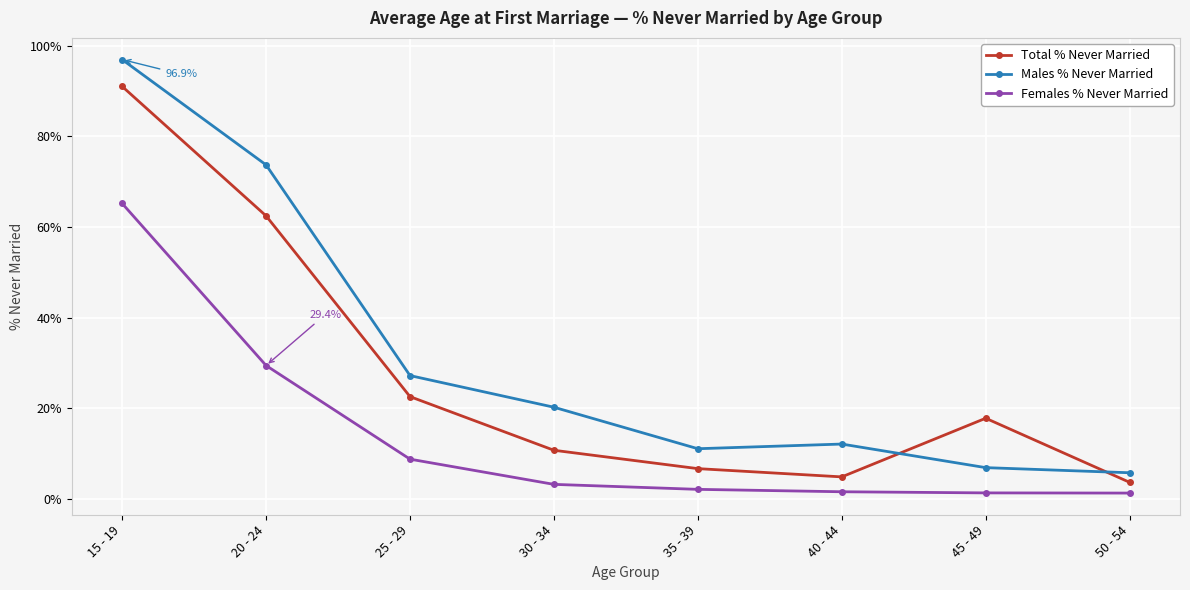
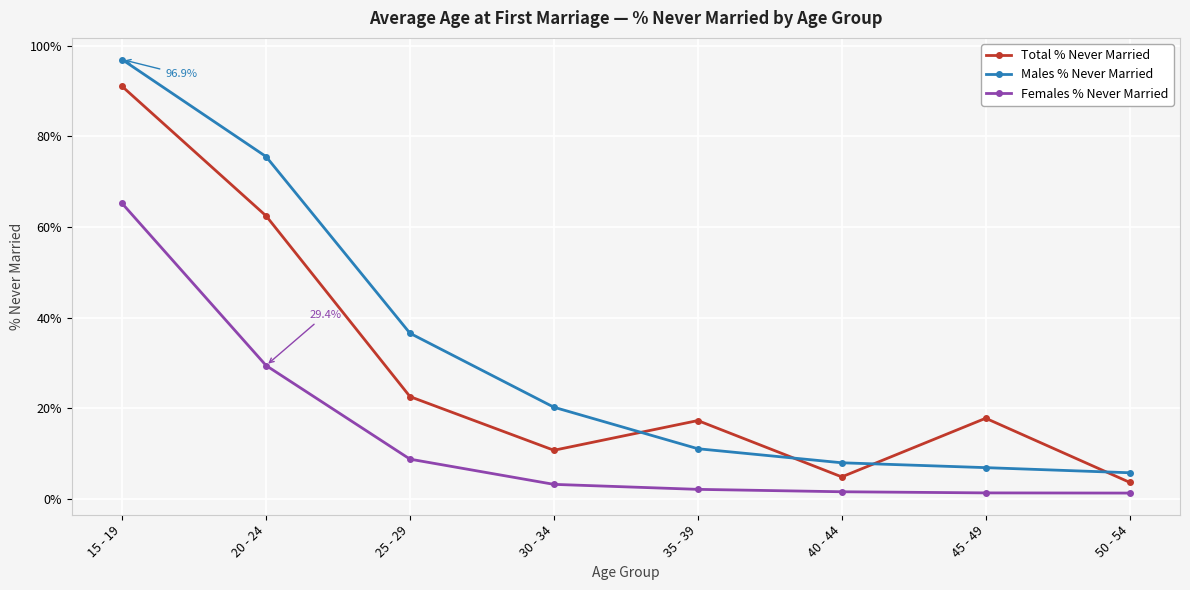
Males % Never Married, 20 - 24: 74% -> 76%
Males % Never Married, 25 - 29: 27% -> 37%
Total % Never Married, 35 - 39: 7% -> 17%
Males % Never Married, 40 - 44: 12% -> 8%
